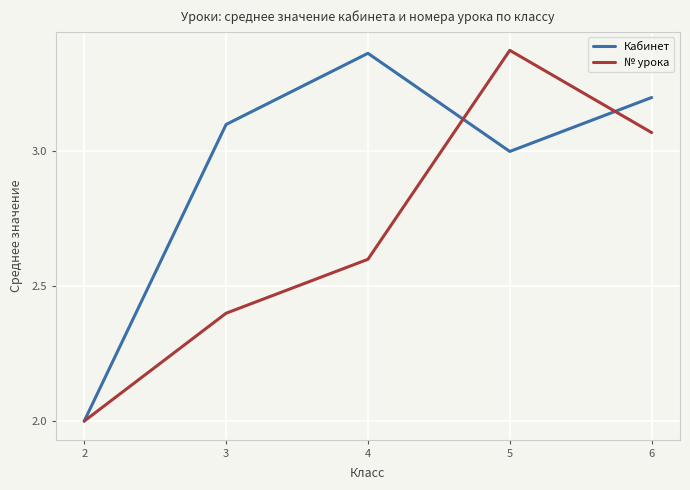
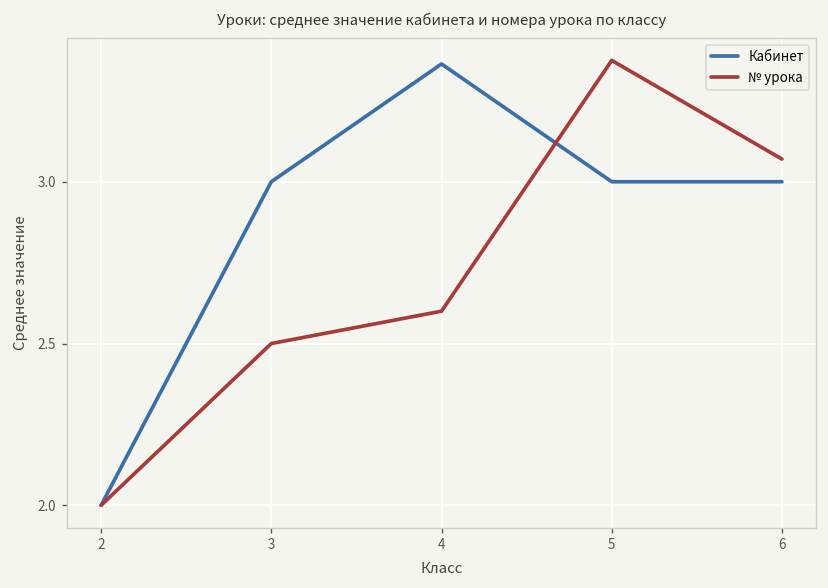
Кабинет, 3: 3.1 -> 3.0
№ урока, 3: 2.4 -> 2.5
Кабинет, 6: 3.2 -> 3.0
